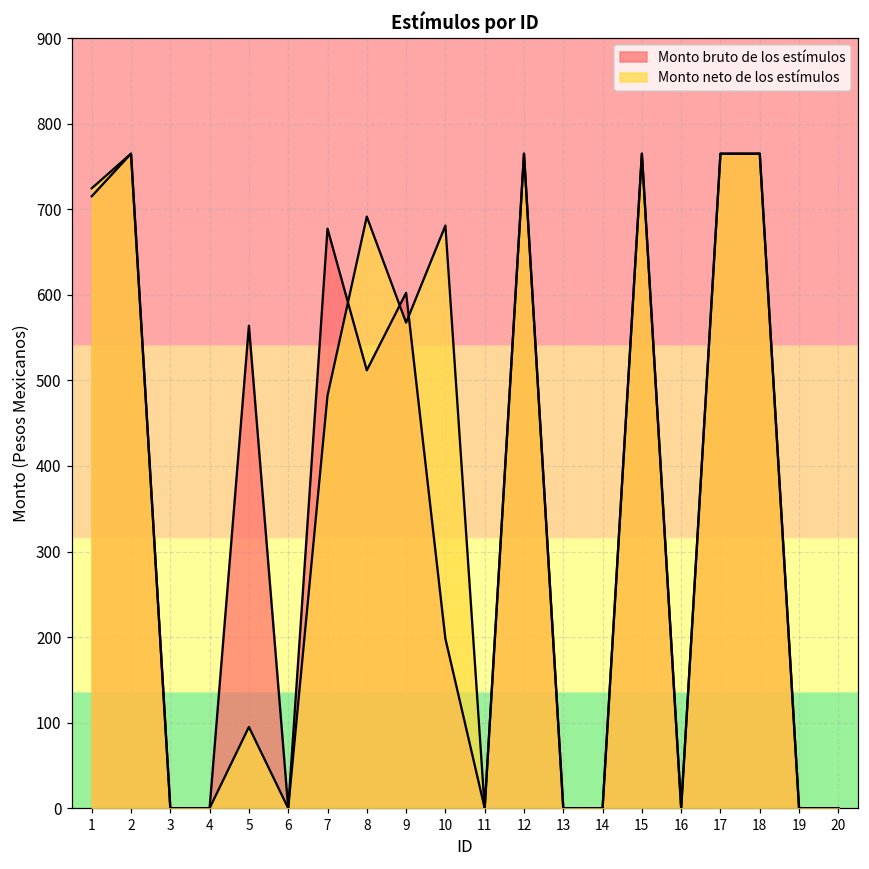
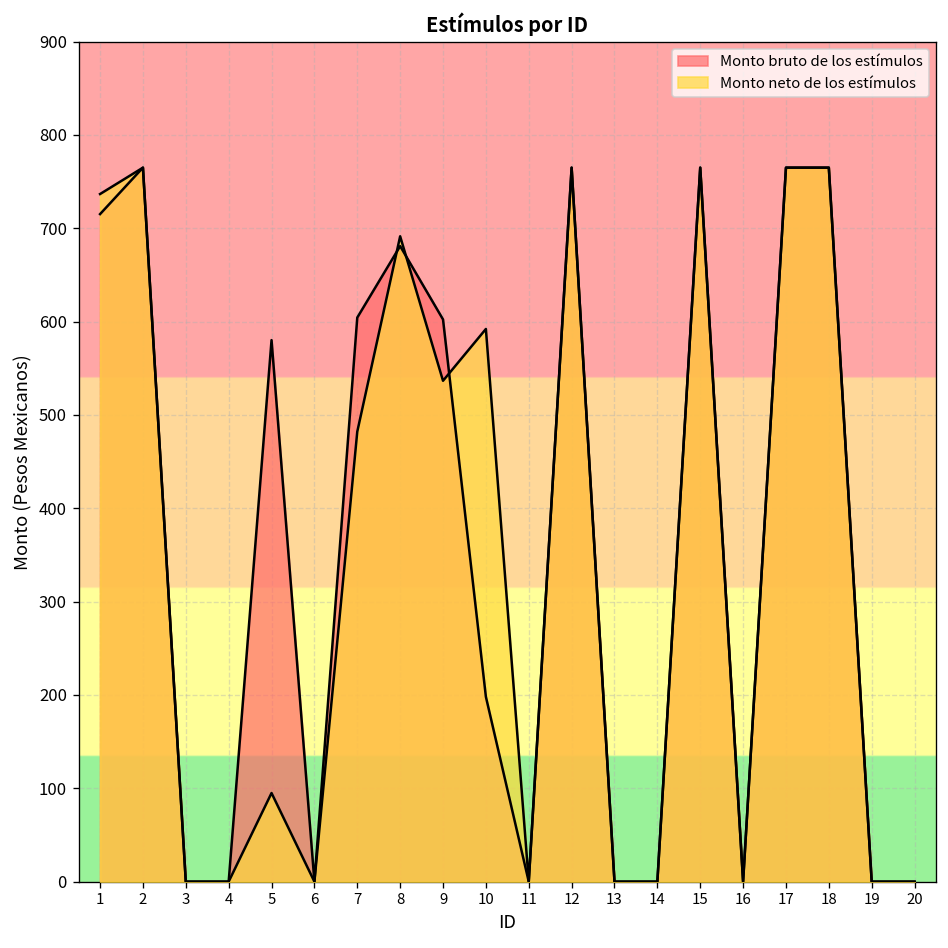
Monto neto de los estímulos, 1: 720 -> 740
Monto bruto de los estímulos, 5: 560 -> 580
Monto bruto de los estímulos, 7: 680 -> 600
Monto bruto de los estímulos, 8: 510 -> 680
Monto neto de los estímulos, 9: 570 -> 540
Monto neto de los estímulos, 10: 680 -> 590
